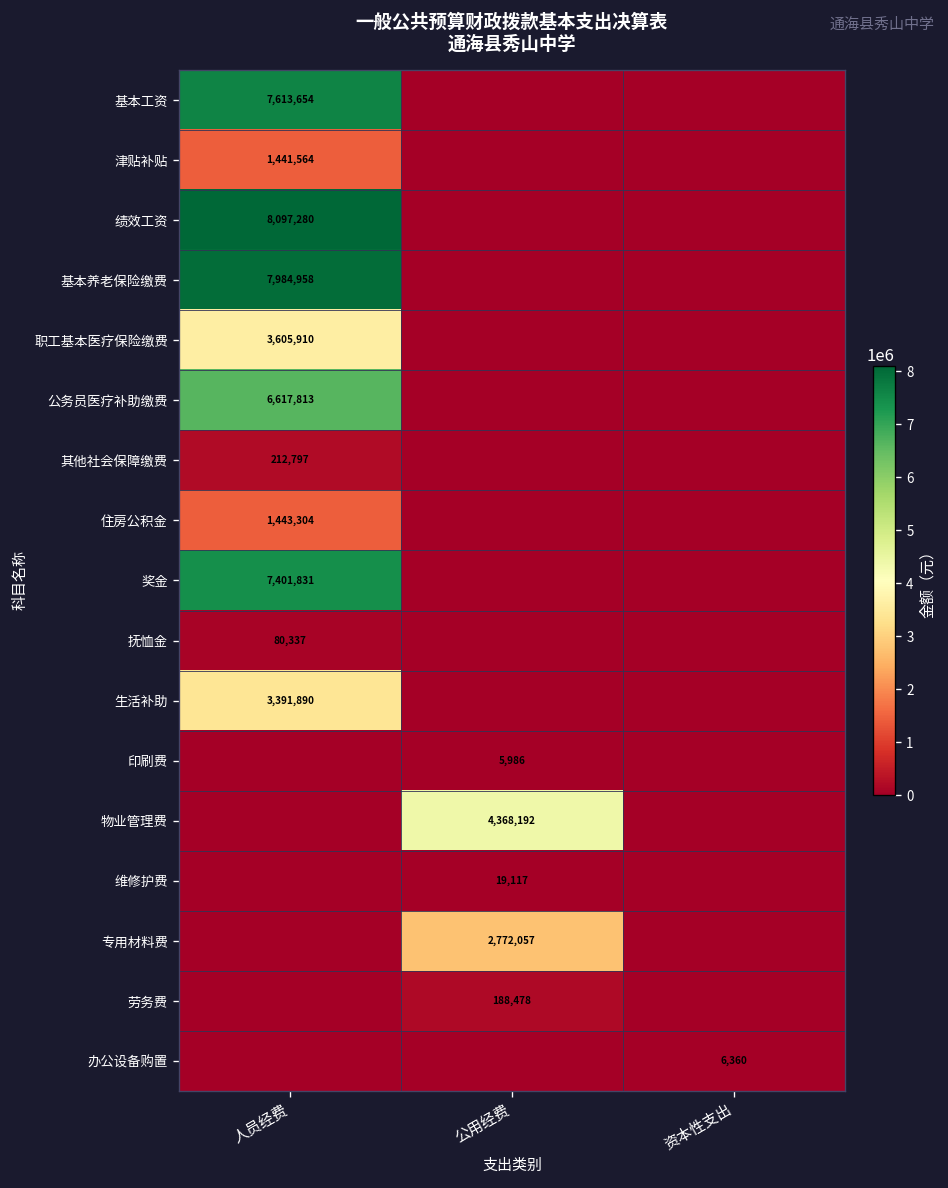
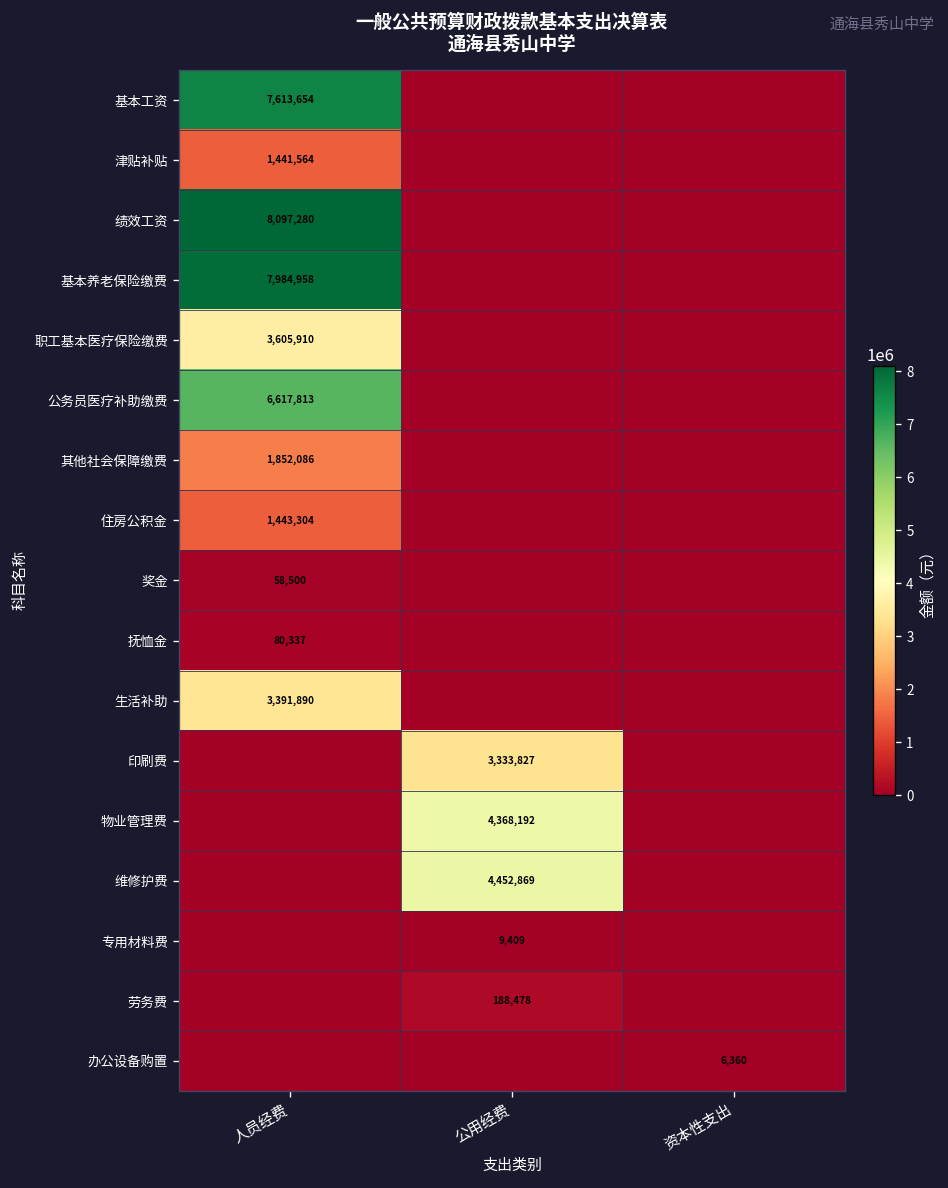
其他社会保障缴费, 人员经费: 212,797 -> 1,852,086
奖金, 人员经费: 7,401,831 -> 58,500
印刷费, 公用经费: 5,986 -> 3,333,827
维修护费, 公用经费: 19,117 -> 4,452,869
专用材料费, 公用经费: 2,772,057 -> 9,409
